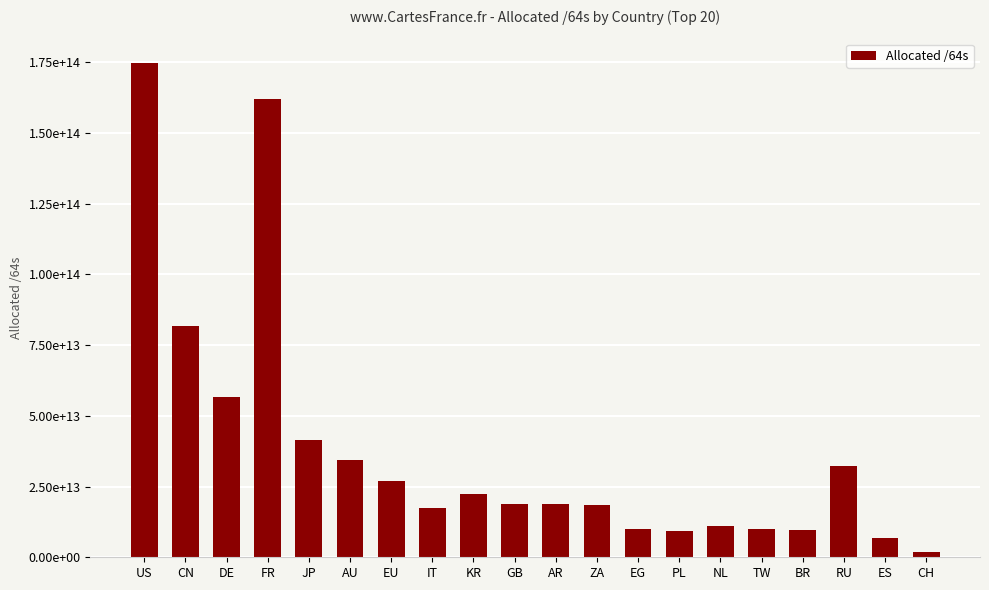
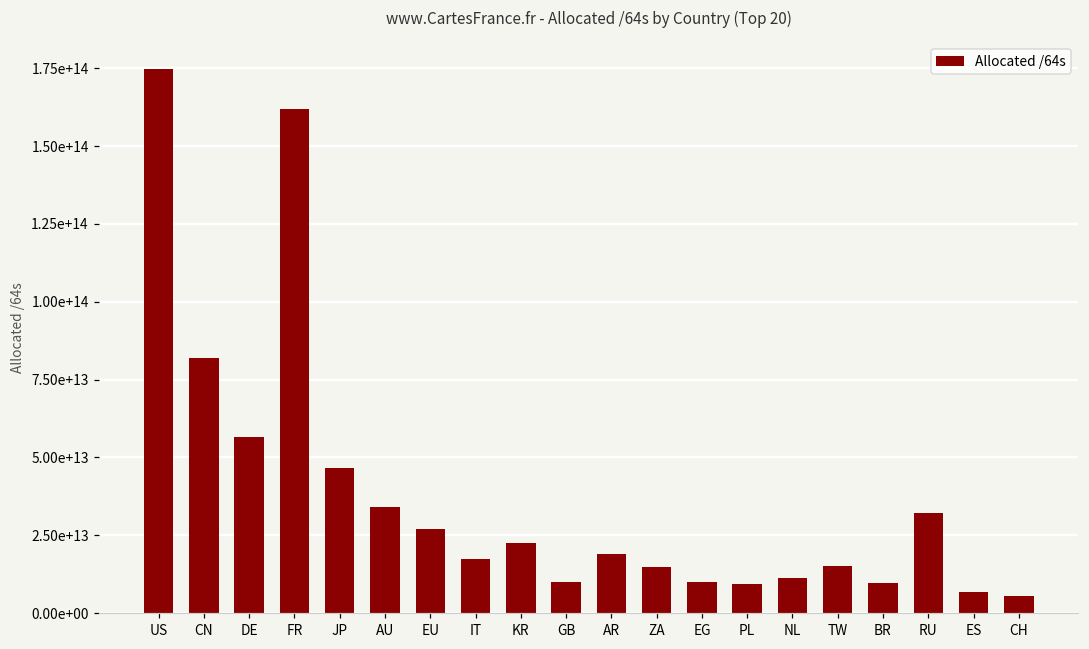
JP: 41000000000000 -> 46000000000000
GB: 19000000000000 -> 10000000000000
ZA: 19000000000000 -> 15000000000000
TW: 10000000000000 -> 15000000000000
CH: 2000000000000 -> 5000000000000
